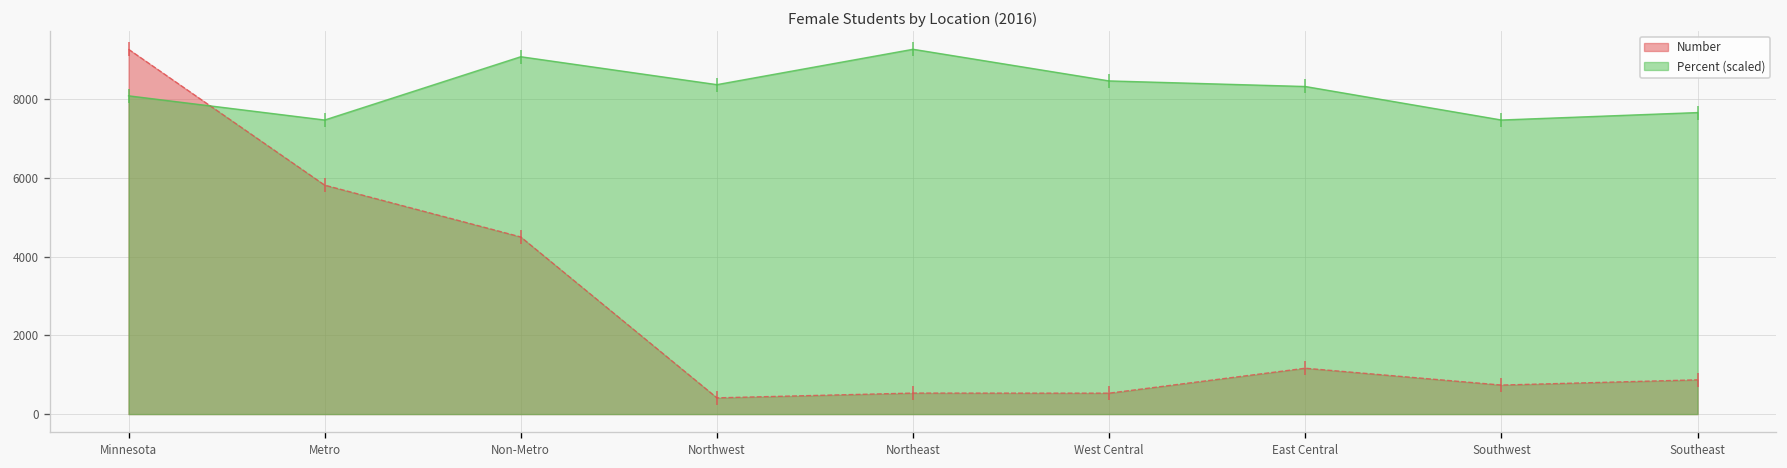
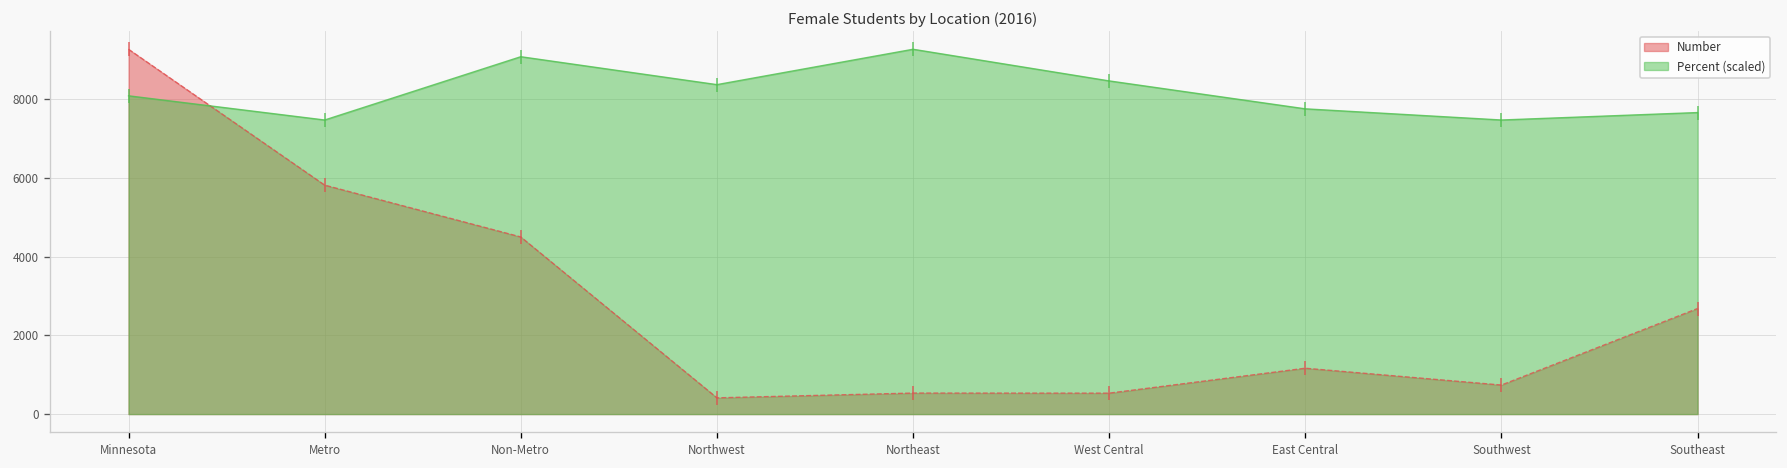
Percent (scaled), East Central: 8300 -> 7800
Number, Southeast: 900 -> 2700
